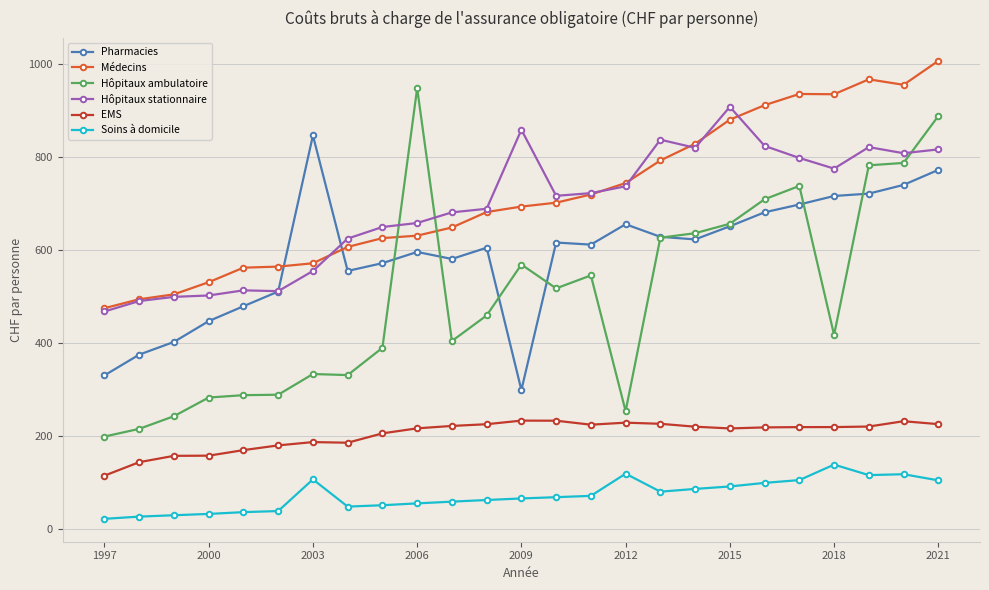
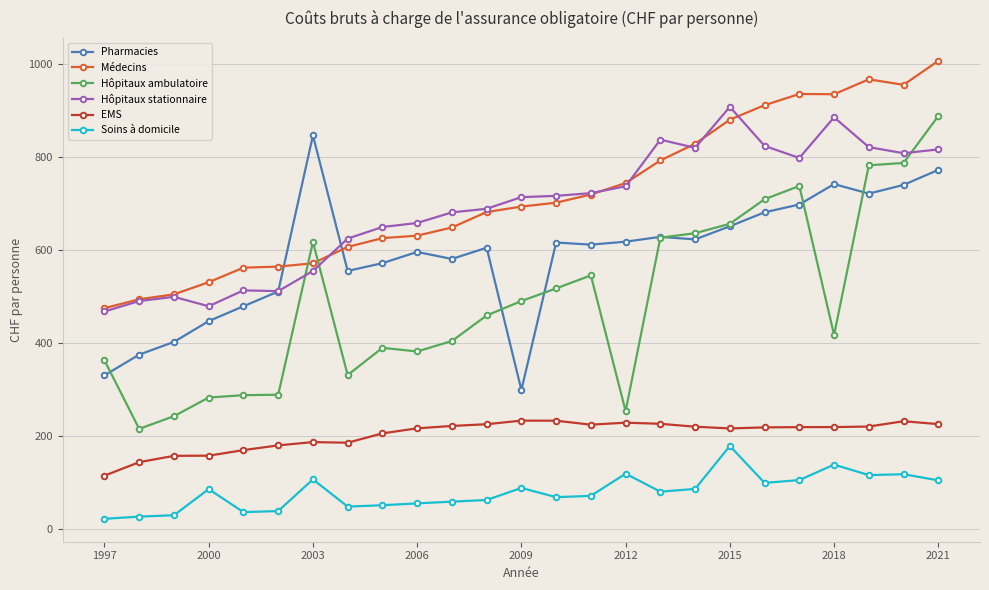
Hôpitaux ambulatoire, 1997: 200 -> 360
Hôpitaux stationnaire, 2000: 500 -> 480
Soins à domicile, 2000: 30 -> 90
Hôpitaux ambulatoire, 2003: 330 -> 620
Hôpitaux ambulatoire, 2006: 950 -> 380
Hôpitaux ambulatoire, 2009: 570 -> 490
Hôpitaux stationnaire, 2009: 860 -> 710
Soins à domicile, 2009: 70 -> 90
Pharmacies, 2012: 650 -> 620
Soins à domicile, 2015: 90 -> 180
Pharmacies, 2018: 720 -> 740
Hôpitaux stationnaire, 2018: 770 -> 880
